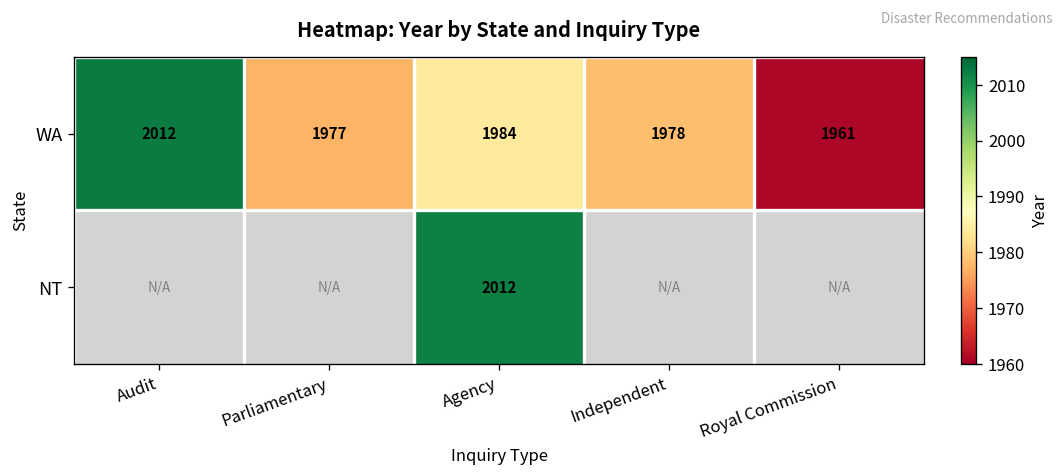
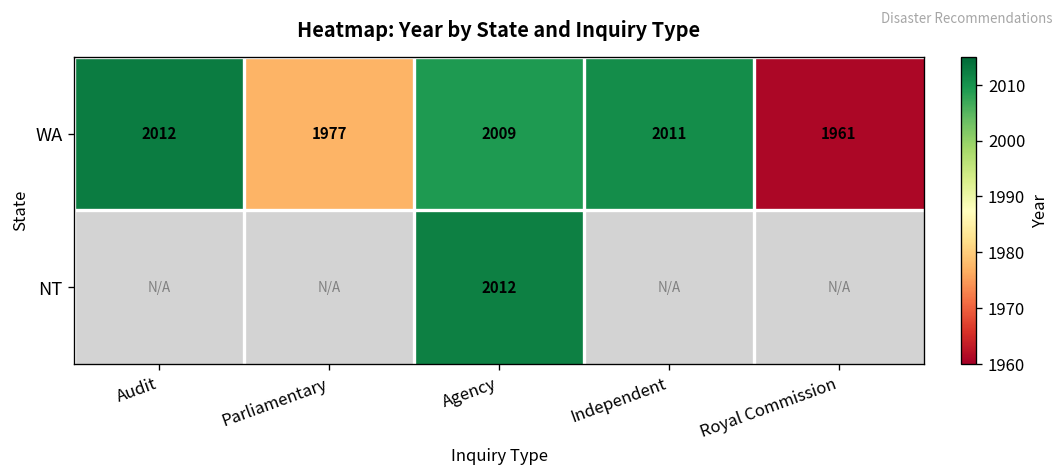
WA, Agency: 1984 -> 2009
WA, Independent: 1978 -> 2011
